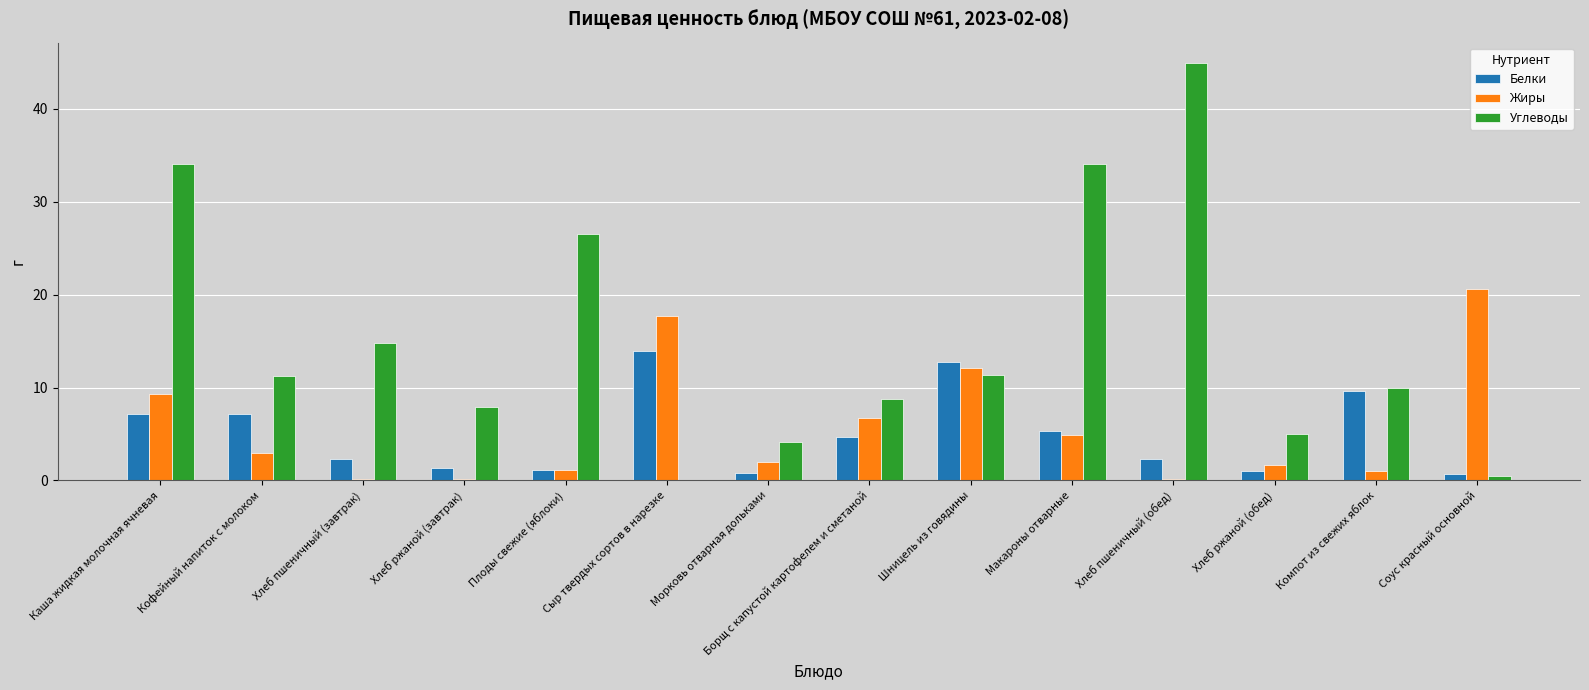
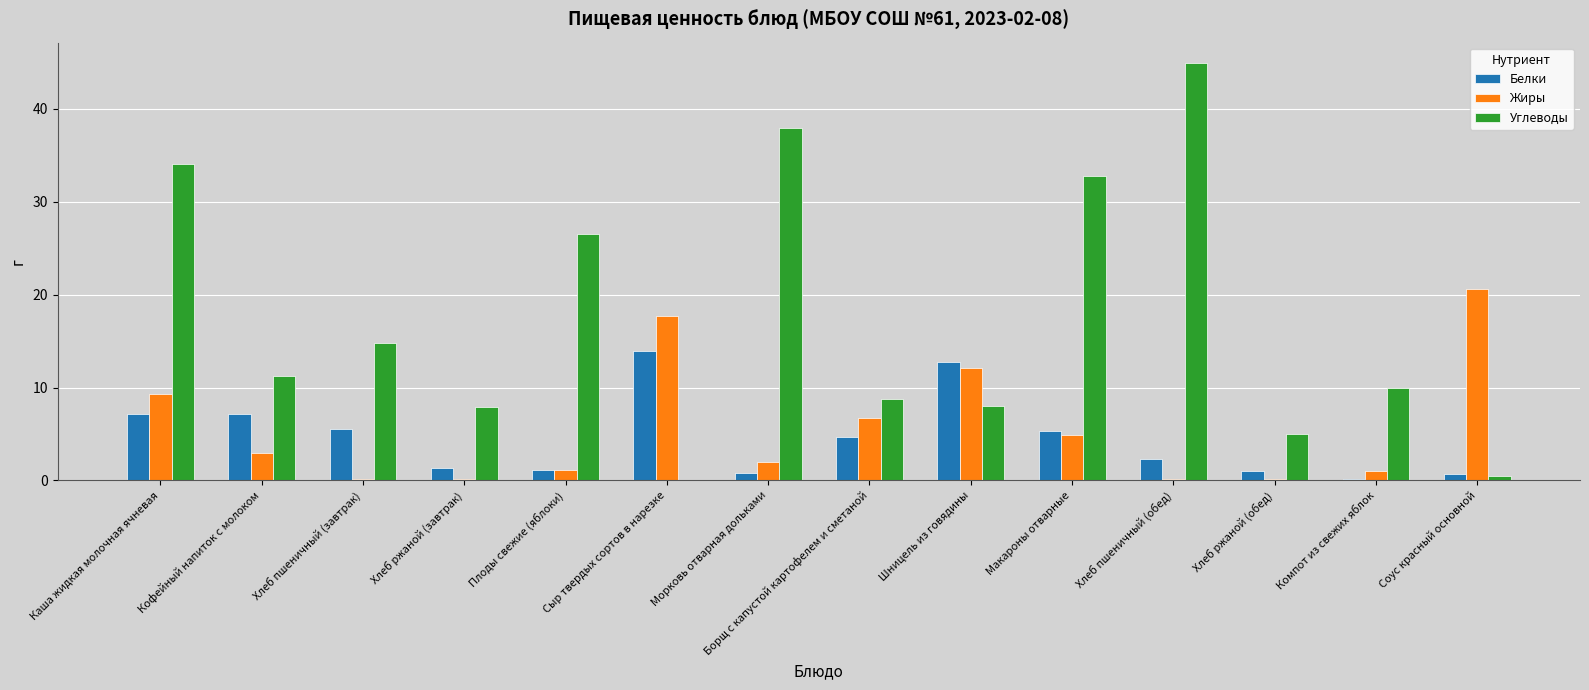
Белки, Хлеб пшеничный (завтрак): 2 -> 6
Углеводы, Морковь отварная дольками: 4 -> 38
Углеводы, Шницель из говядины: 11 -> 8
Углеводы, Макароны отварные: 34 -> 33
Жиры, Хлеб ржаной (обед): 2 -> 0
Белки, Компот из свежих яблок: 10 -> 0
